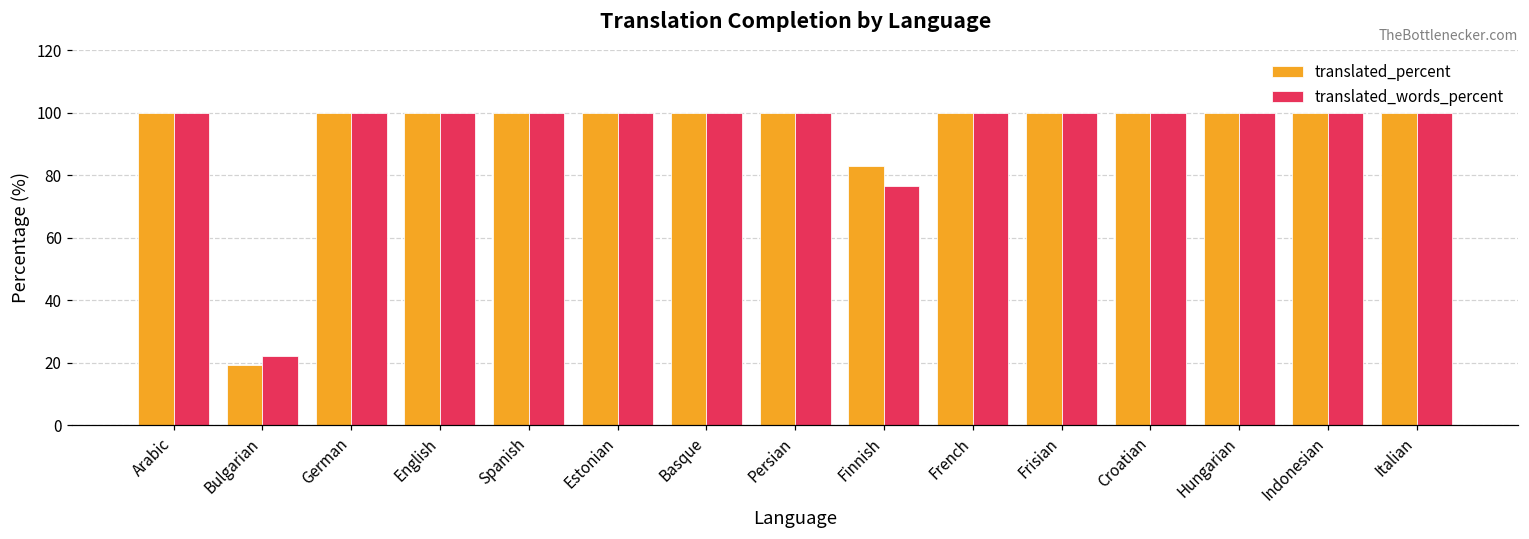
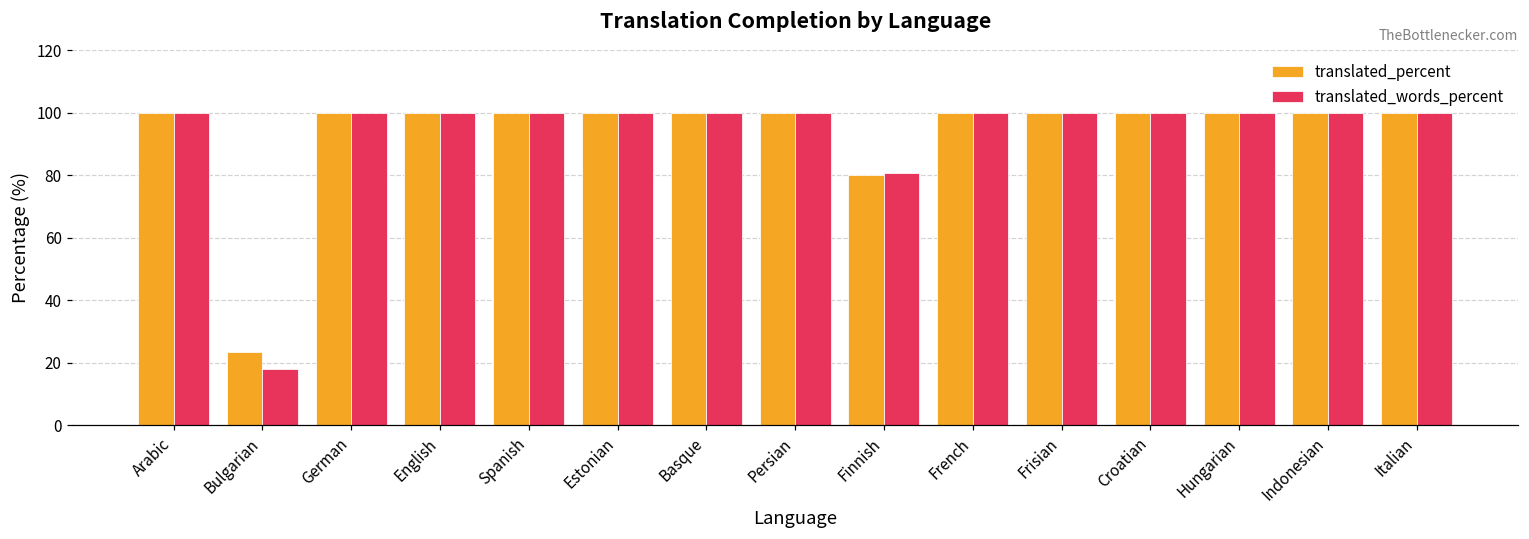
translated_percent, Bulgarian: 19 -> 24
translated_words_percent, Bulgarian: 22 -> 18
translated_percent, Finnish: 83 -> 80
translated_words_percent, Finnish: 77 -> 81
